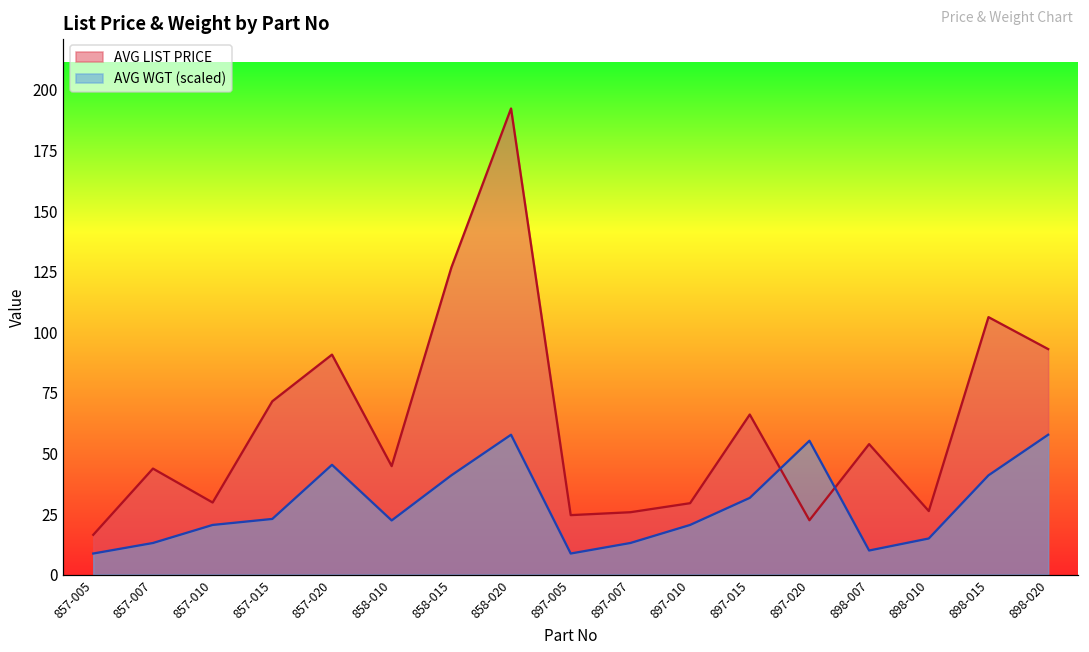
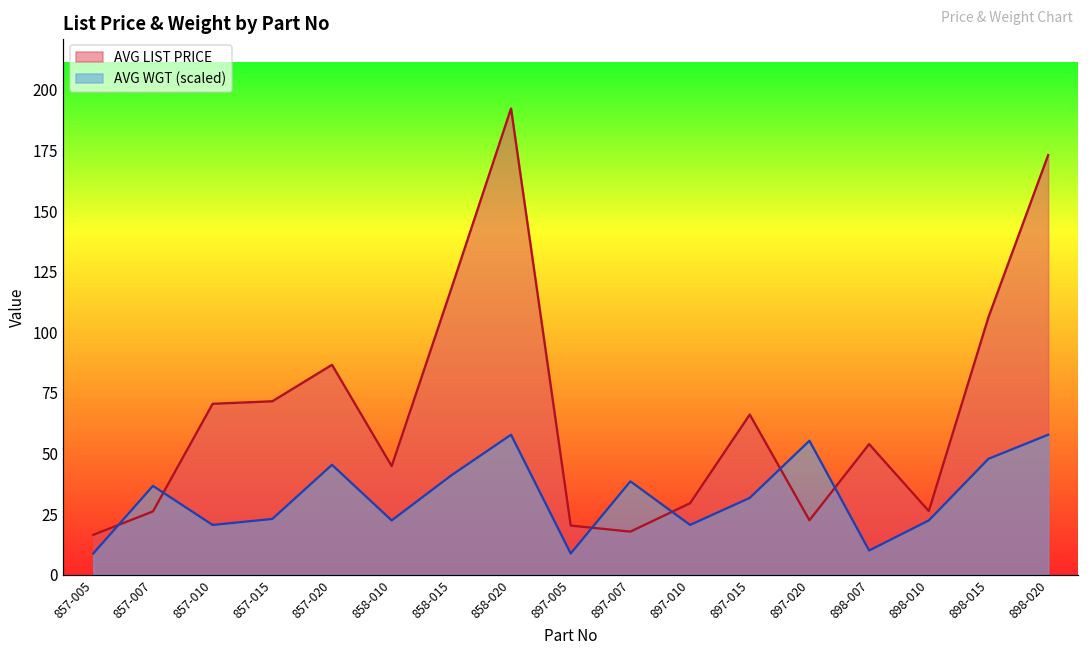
AVG LIST PRICE, 857-007: 44 -> 26
AVG WGT (scaled), 857-007: 13 -> 37
AVG LIST PRICE, 857-010: 30 -> 70
AVG LIST PRICE, 857-020: 91 -> 86
AVG LIST PRICE, 858-015: 127 -> 118
AVG LIST PRICE, 897-005: 25 -> 20
AVG LIST PRICE, 897-007: 26 -> 18
AVG WGT (scaled), 897-007: 13 -> 38
AVG WGT (scaled), 898-010: 15 -> 22
AVG WGT (scaled), 898-015: 41 -> 48
AVG LIST PRICE, 898-020: 93 -> 173
